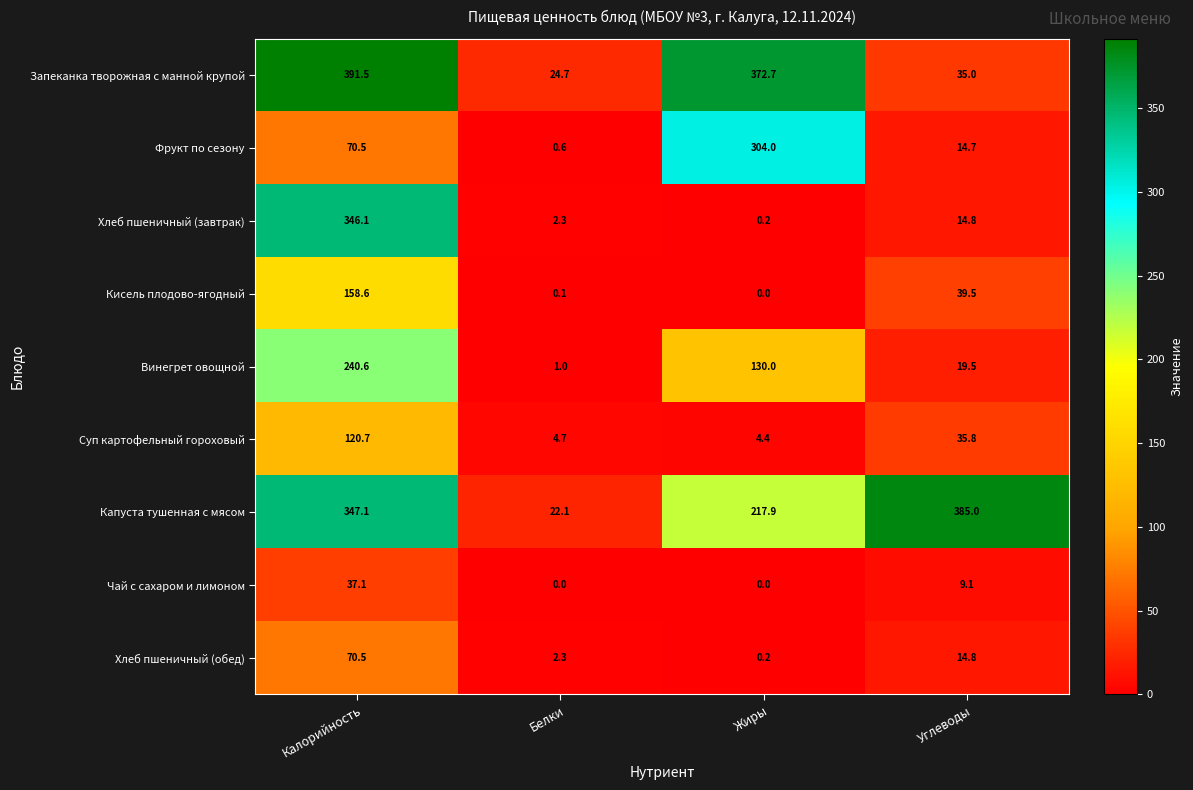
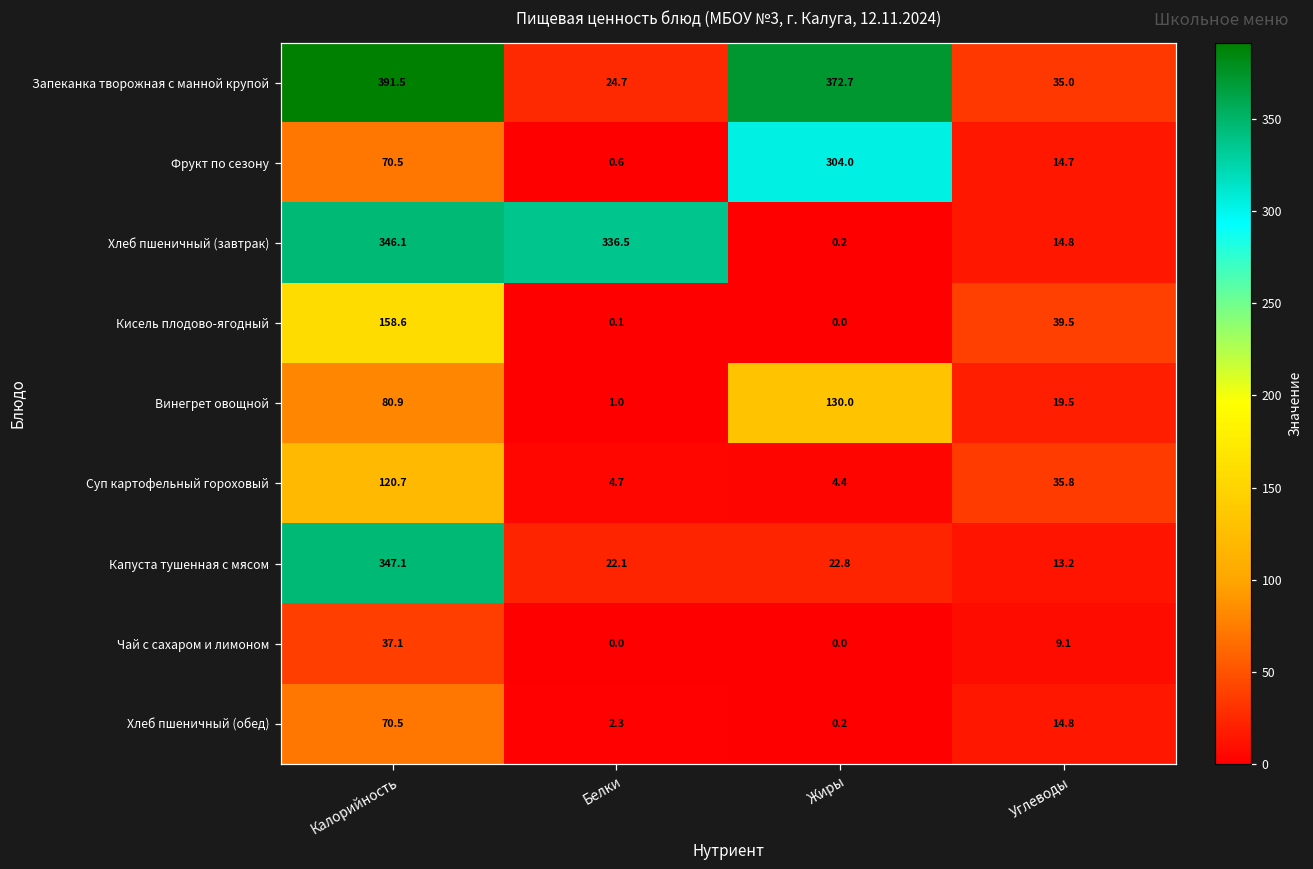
Хлеб пшеничный (завтрак), Белки: 2.3 -> 336.5
Винегрет овощной, Калорийность: 240.6 -> 80.9
Капуста тушенная с мясом, Жиры: 217.9 -> 22.8
Капуста тушенная с мясом, Углеводы: 385.0 -> 13.2
